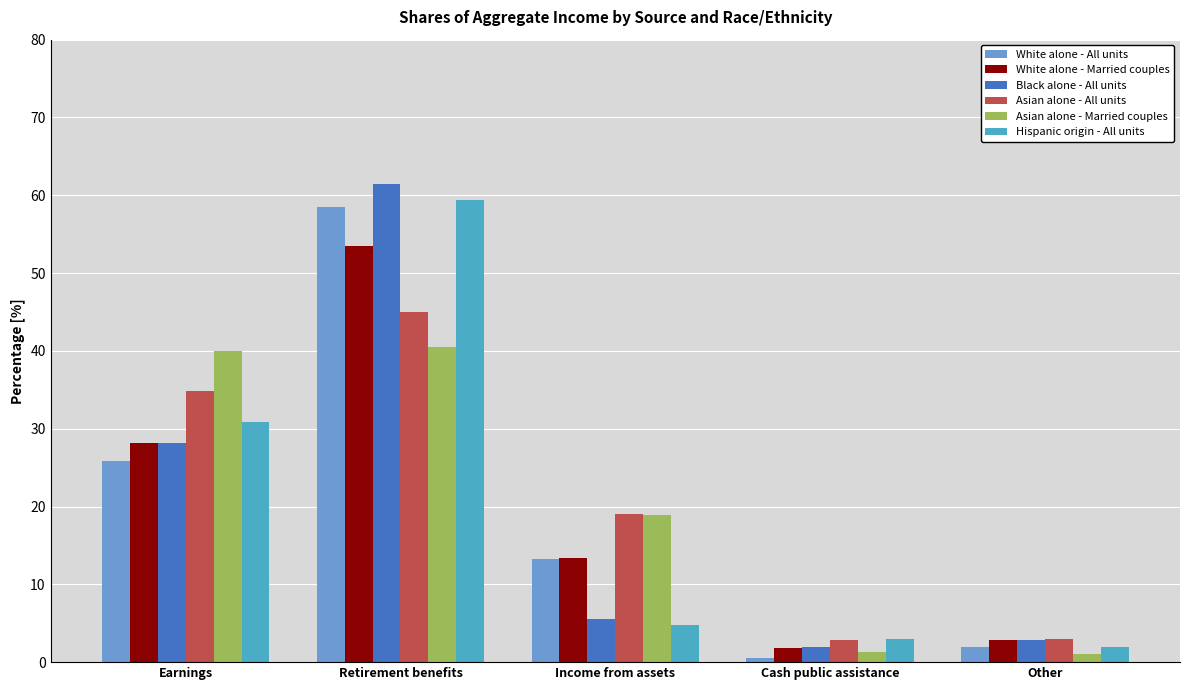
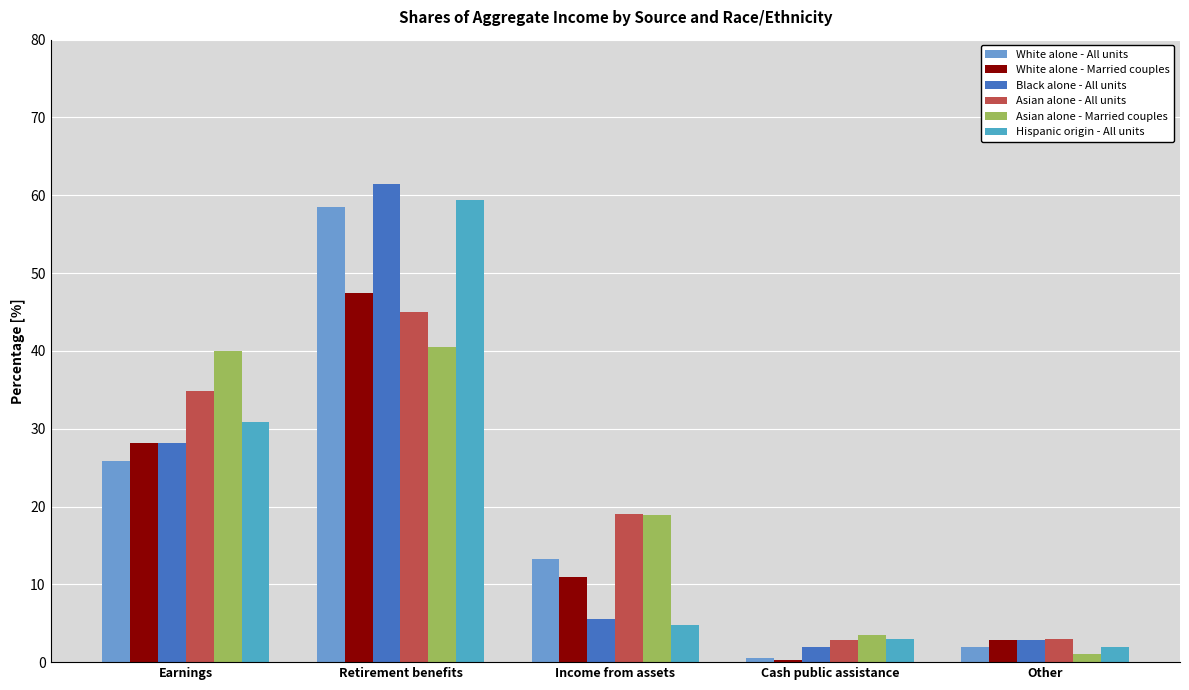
White alone - Married couples, Retirement benefits: 54 -> 48
White alone - Married couples, Income from assets: 13 -> 11
White alone - Married couples, Cash public assistance: 2 -> 0
Asian alone - Married couples, Cash public assistance: 1 -> 4
